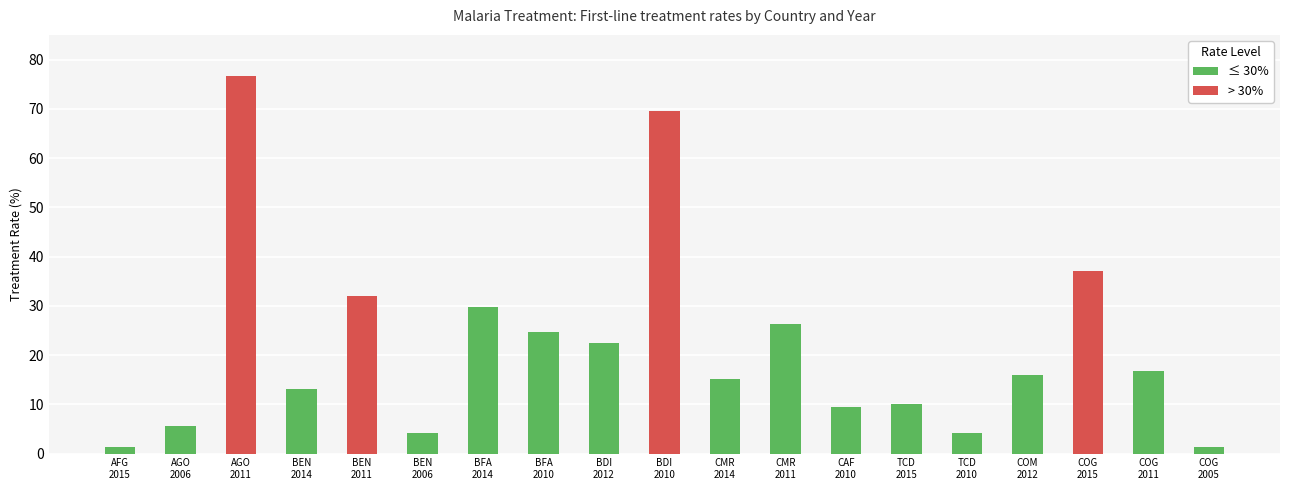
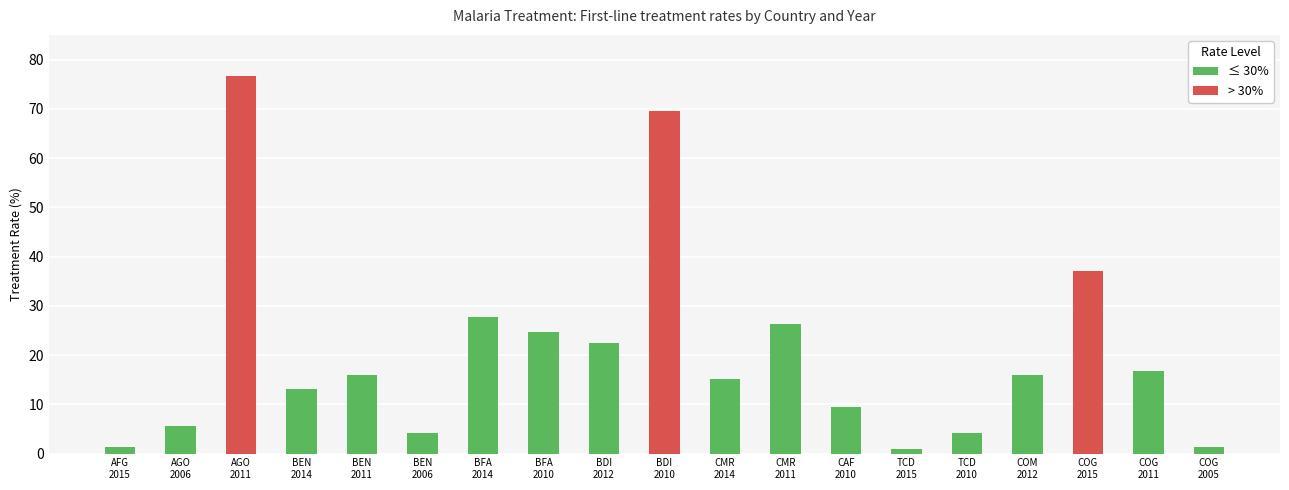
BEN 2011: 32 -> 16
BFA 2014: 30 -> 28
TCD 2015: 10 -> 1
